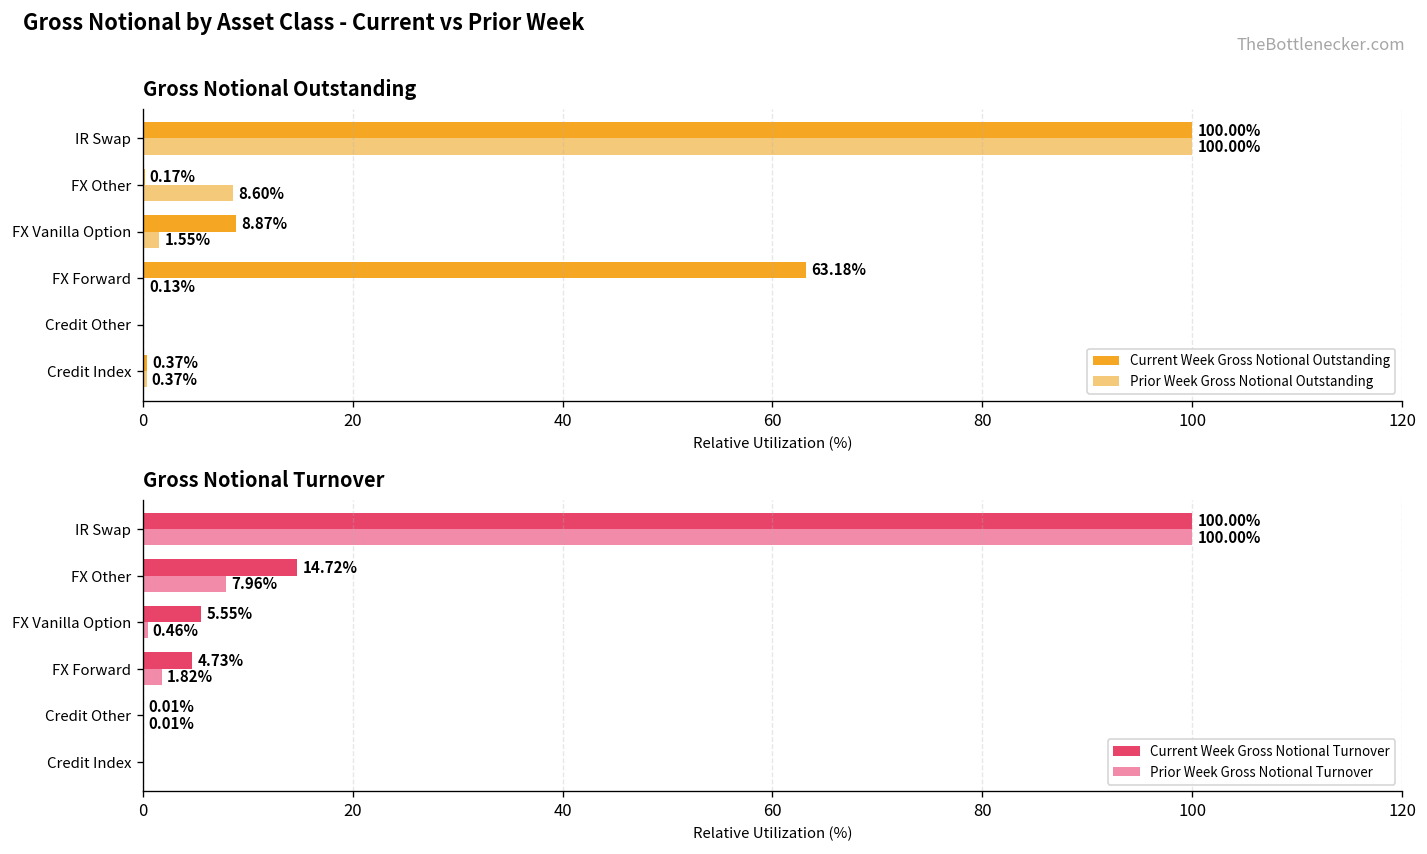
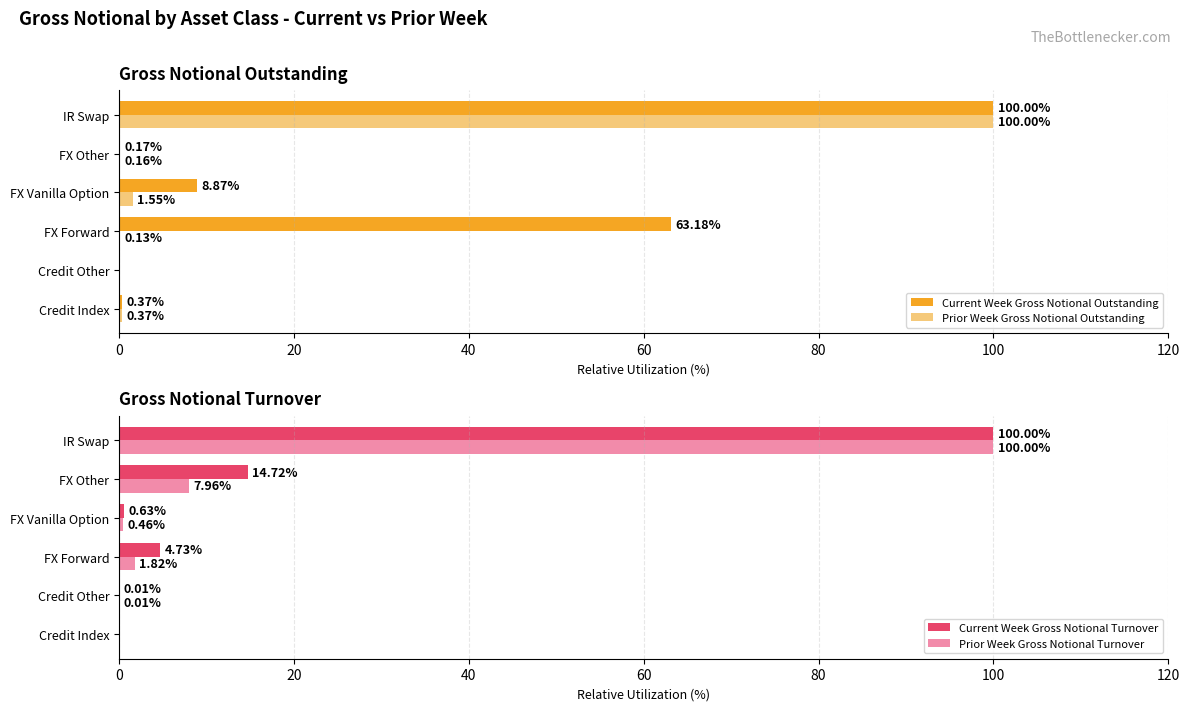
Gross Notional Outstanding, Prior Week Gross Notional Outstanding, FX Other: 8.60% -> 0.16%
Gross Notional Turnover, Current Week Gross Notional Turnover, FX Vanilla Option: 5.55% -> 0.63%
